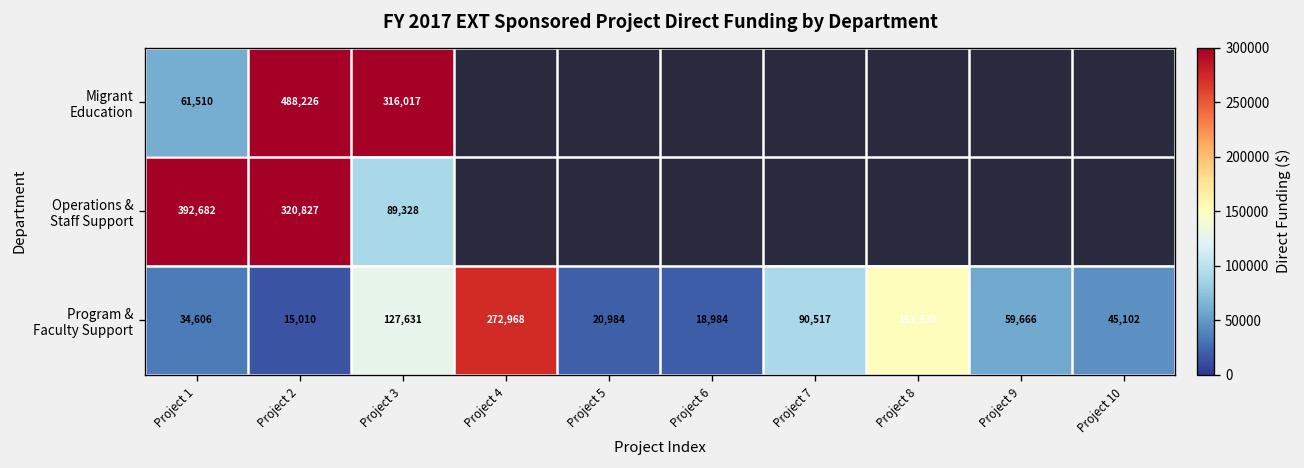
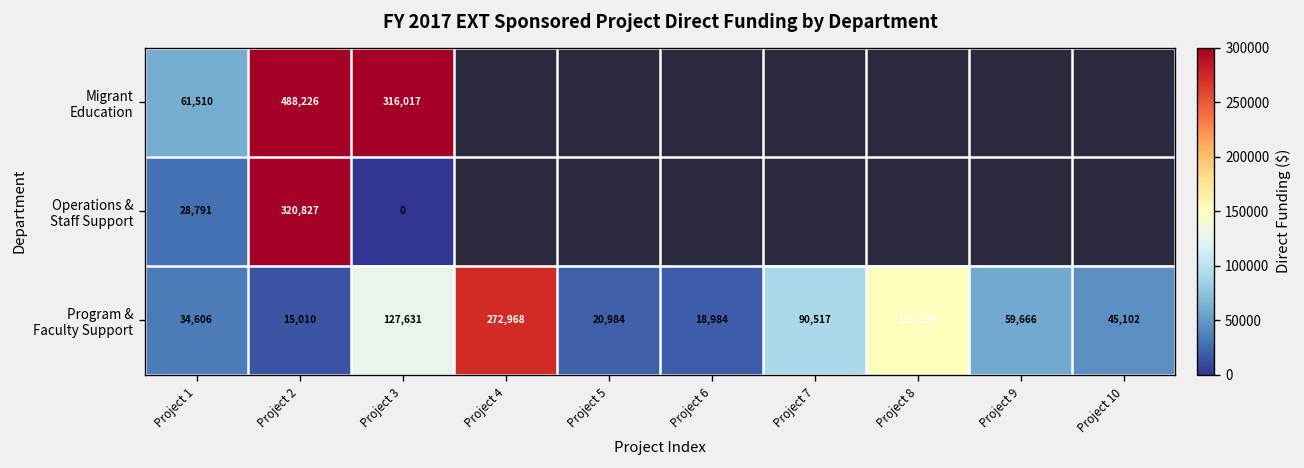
Operations & Staff Support, Project 1: 392,682 -> 28,791
Operations & Staff Support, Project 3: 89,328 -> 0
